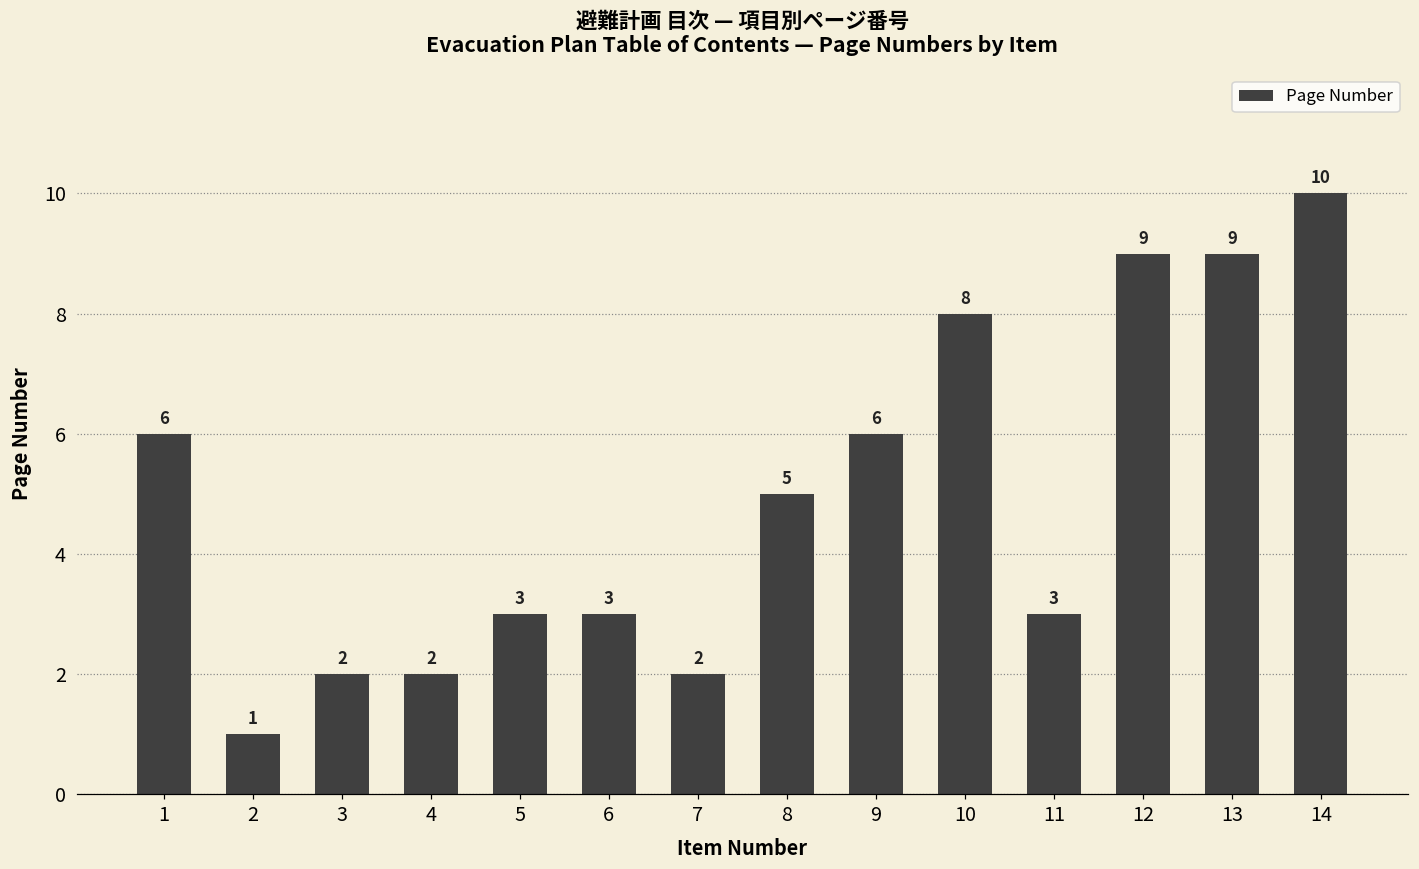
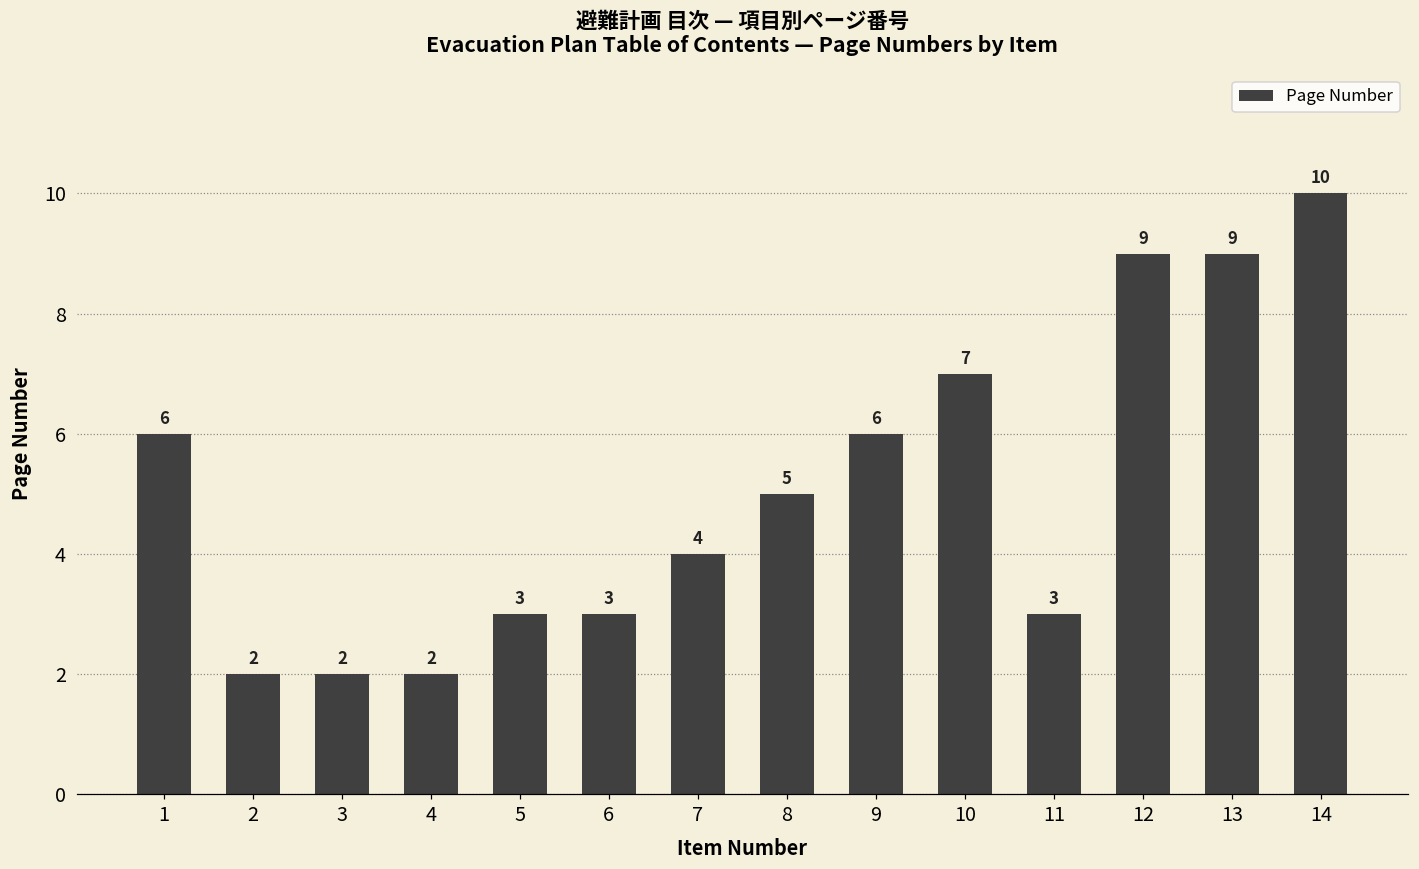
2: 1 -> 2
7: 2 -> 4
10: 8 -> 7
